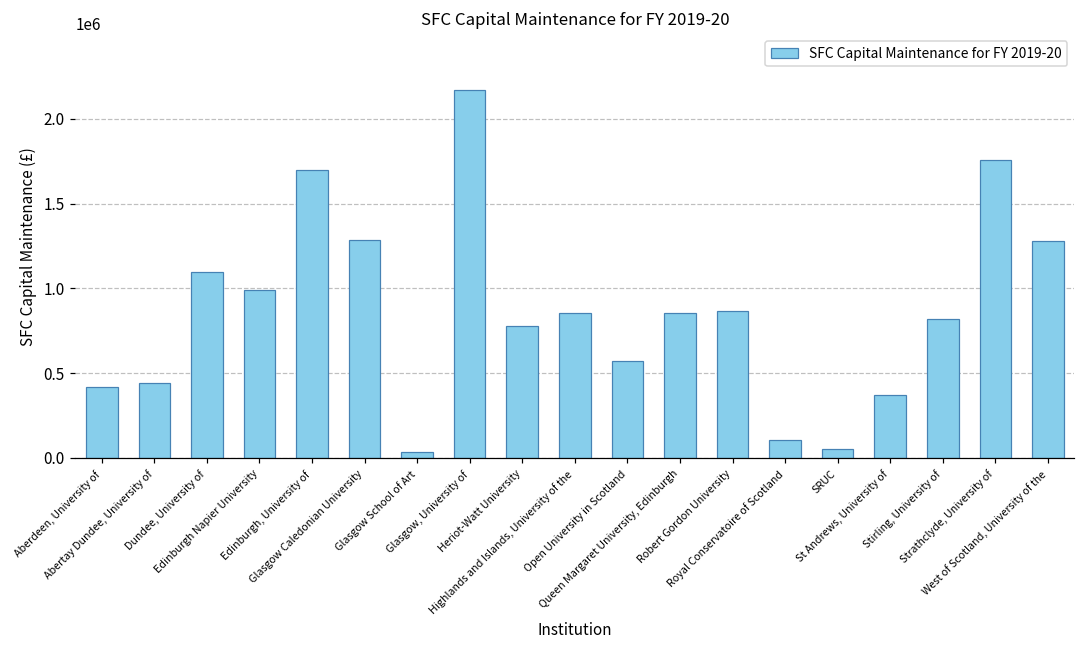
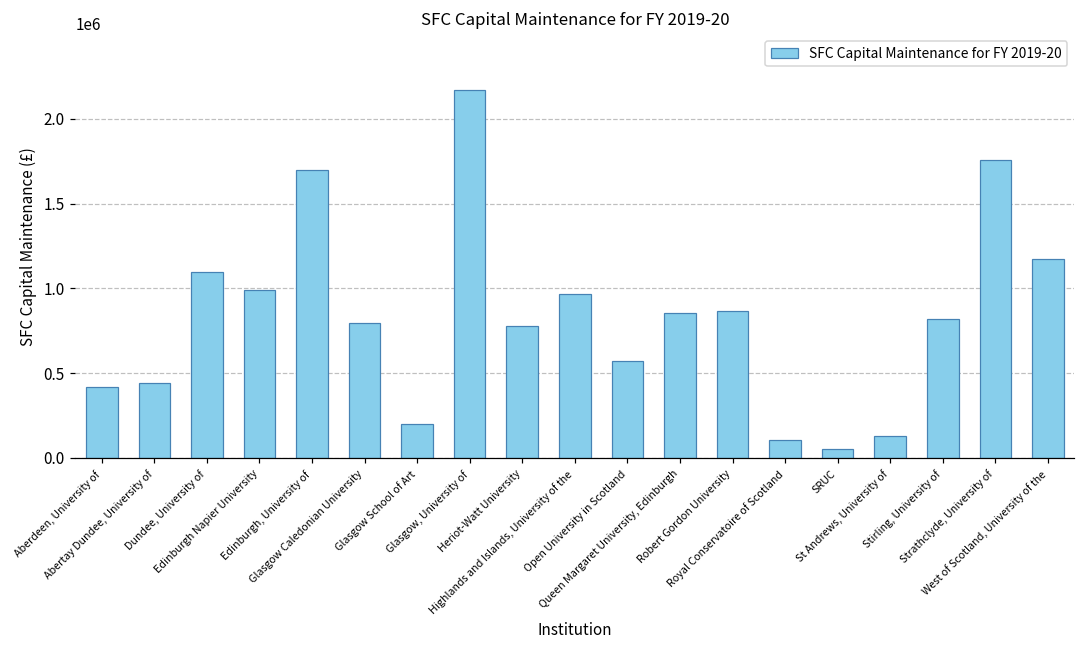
Glasgow Caledonian University: 1290000 -> 790000
Glasgow School of Art: 40000 -> 200000
Highlands and Islands, University of the: 860000 -> 970000
St Andrews, University of: 370000 -> 130000
West of Scotland, University of the: 1280000 -> 1170000
